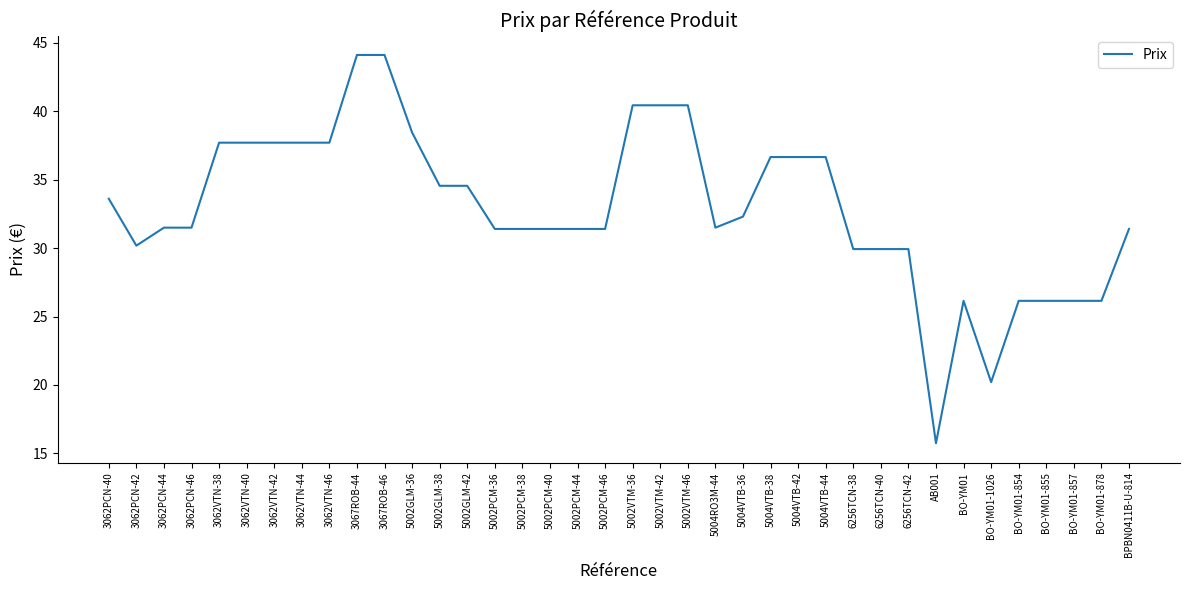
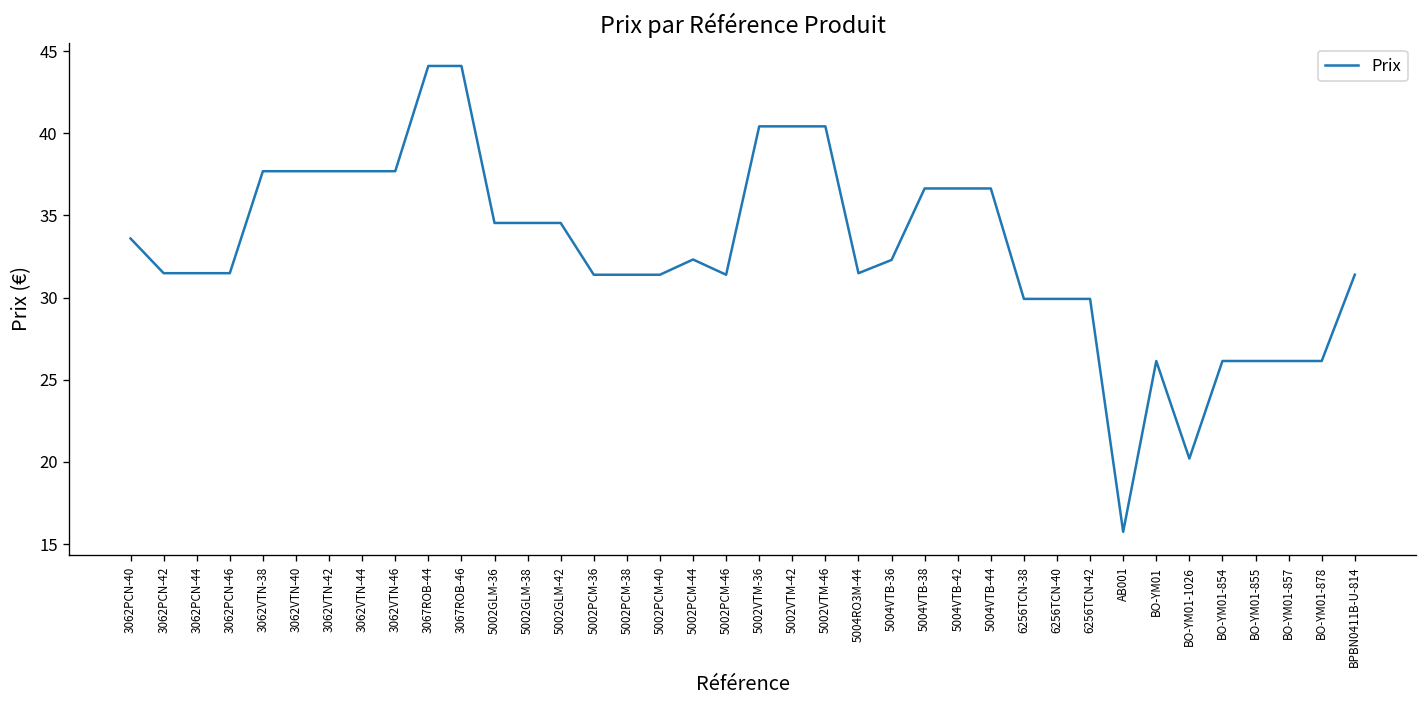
3062PCN-42: 30.2 -> 31.5
5002GLM-36: 38.4 -> 34.5
5002PCM-44: 31.4 -> 32.3
